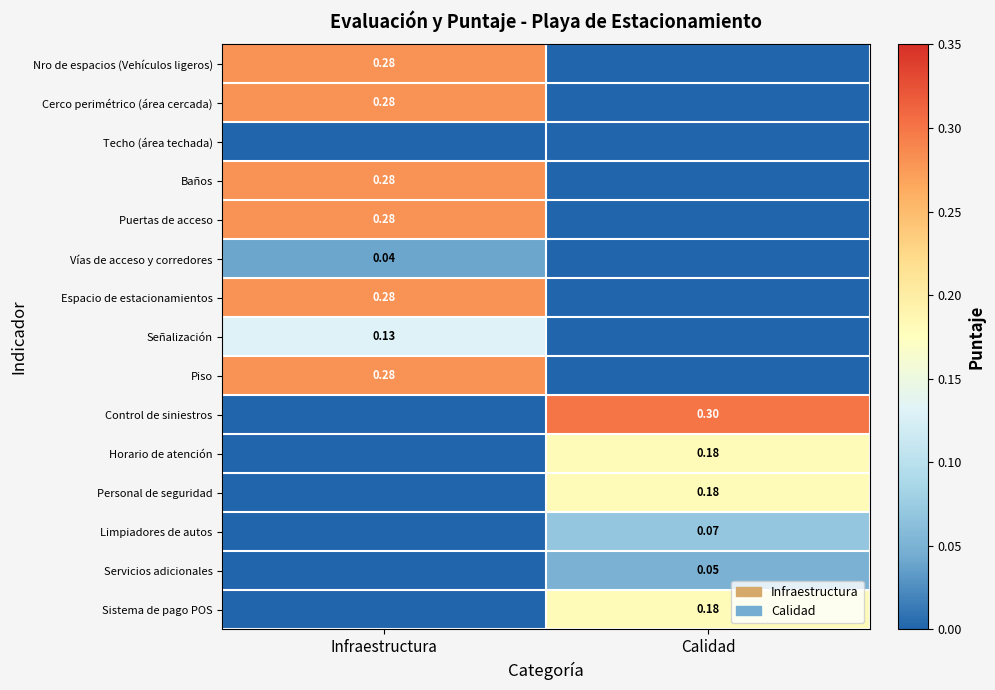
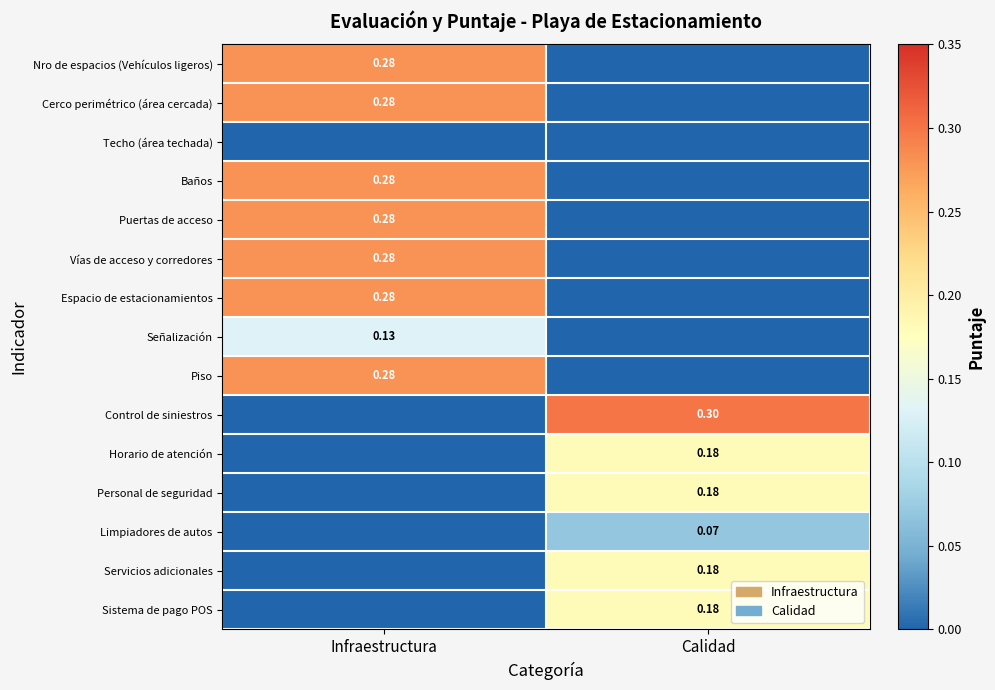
Vías de acceso y corredores, Infraestructura: 0.04 -> 0.28
Servicios adicionales, Calidad: 0.05 -> 0.18
